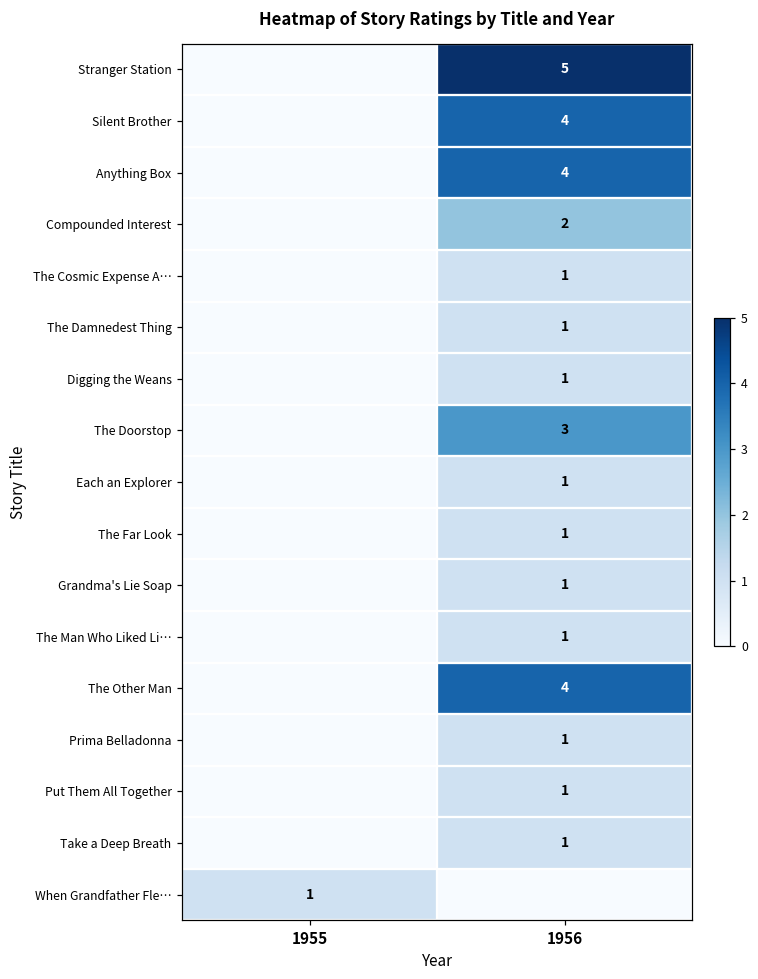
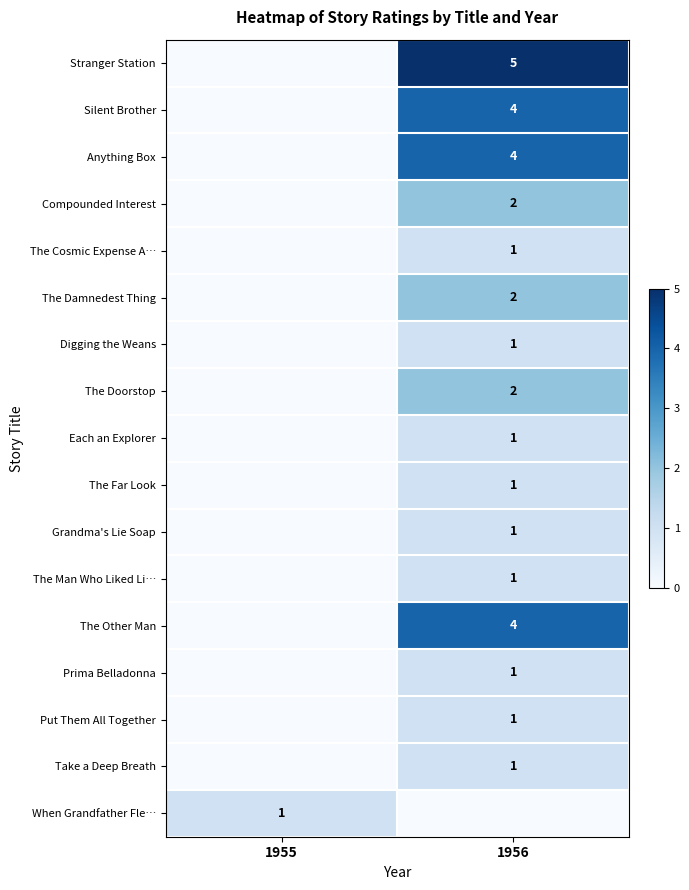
The Damnedest Thing, 1956: 1 -> 2
The Doorstop, 1956: 3 -> 2
